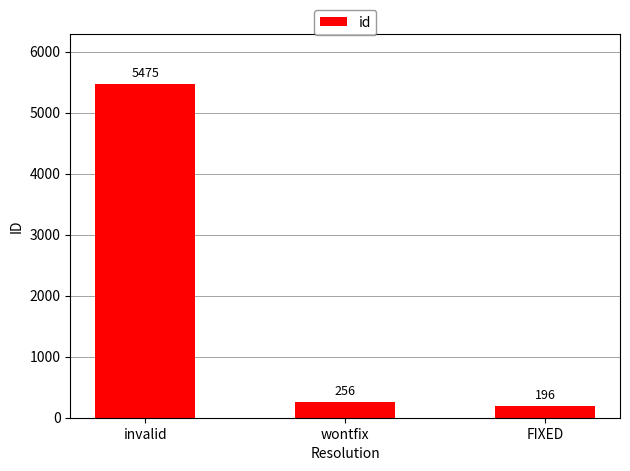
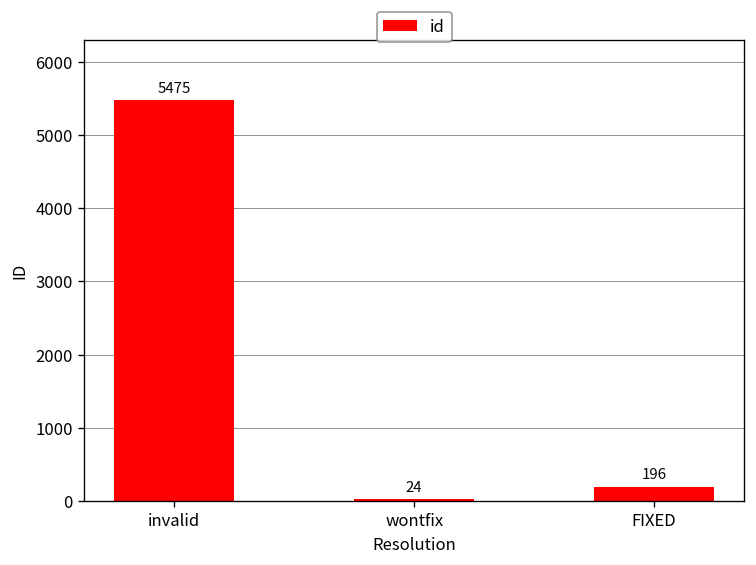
wontfix: 256 -> 24
